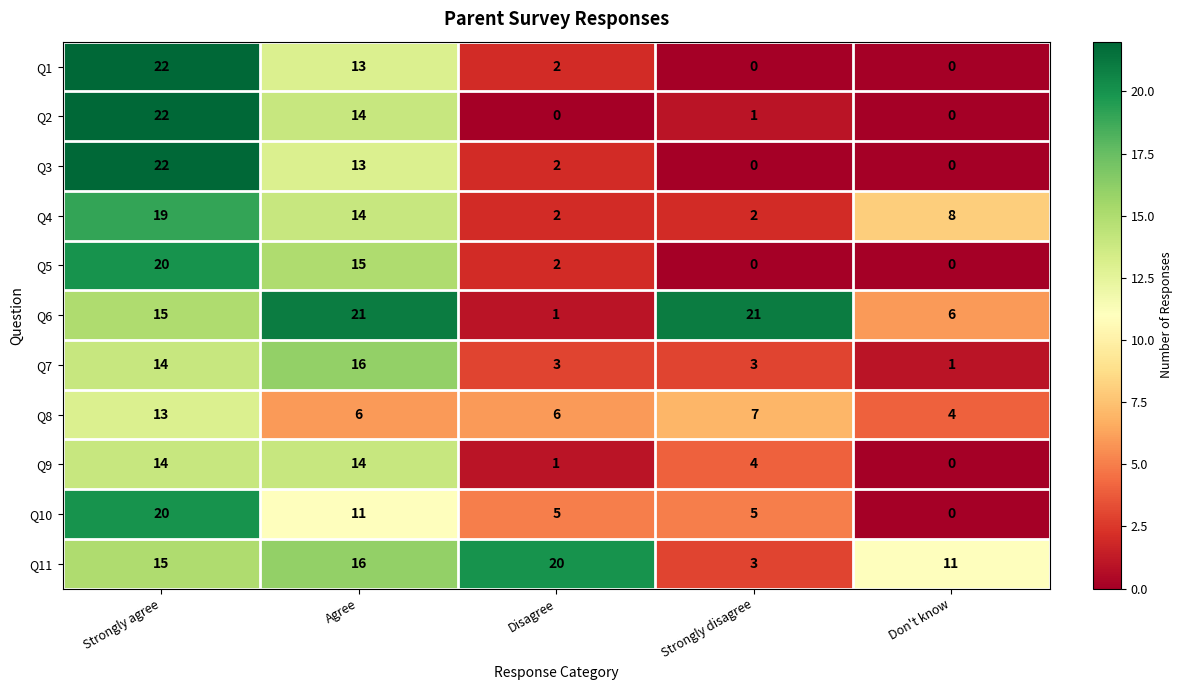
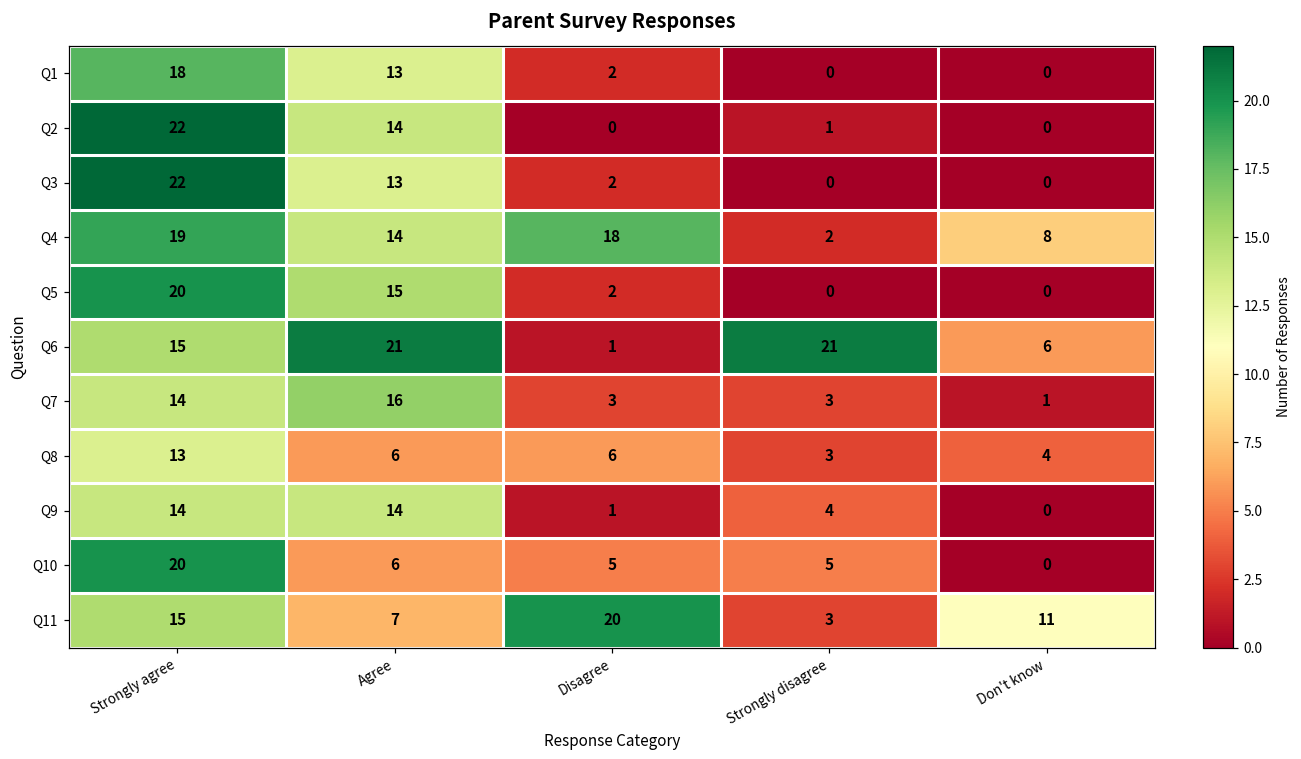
Q1, Strongly agree: 22 -> 18
Q4, Disagree: 2 -> 18
Q8, Strongly disagree: 7 -> 3
Q10, Agree: 11 -> 6
Q11, Agree: 16 -> 7
